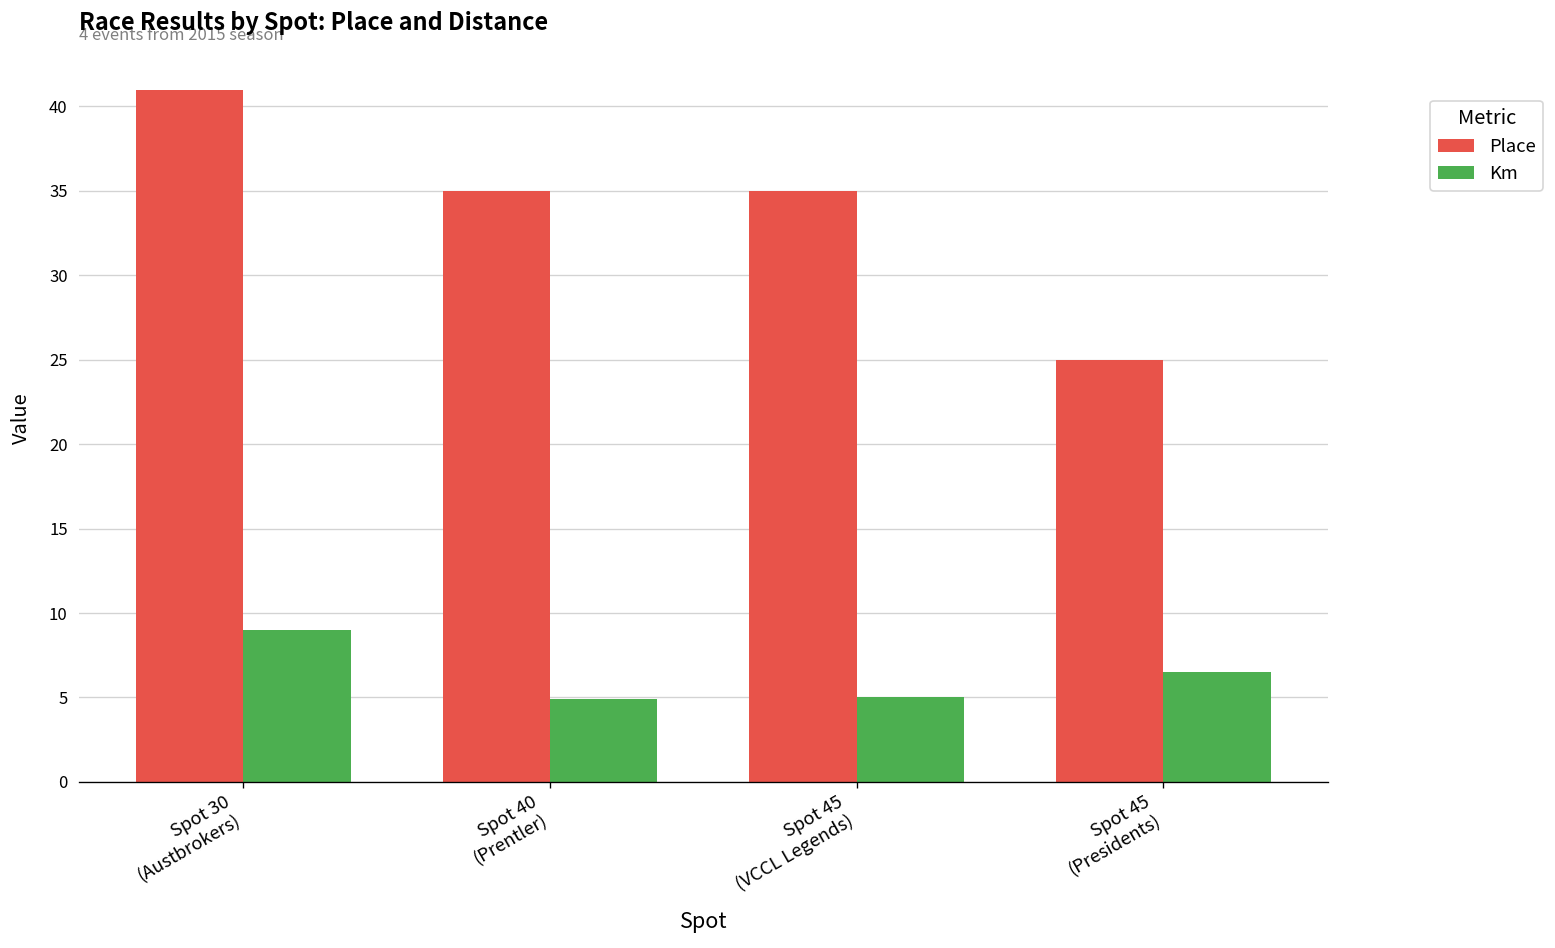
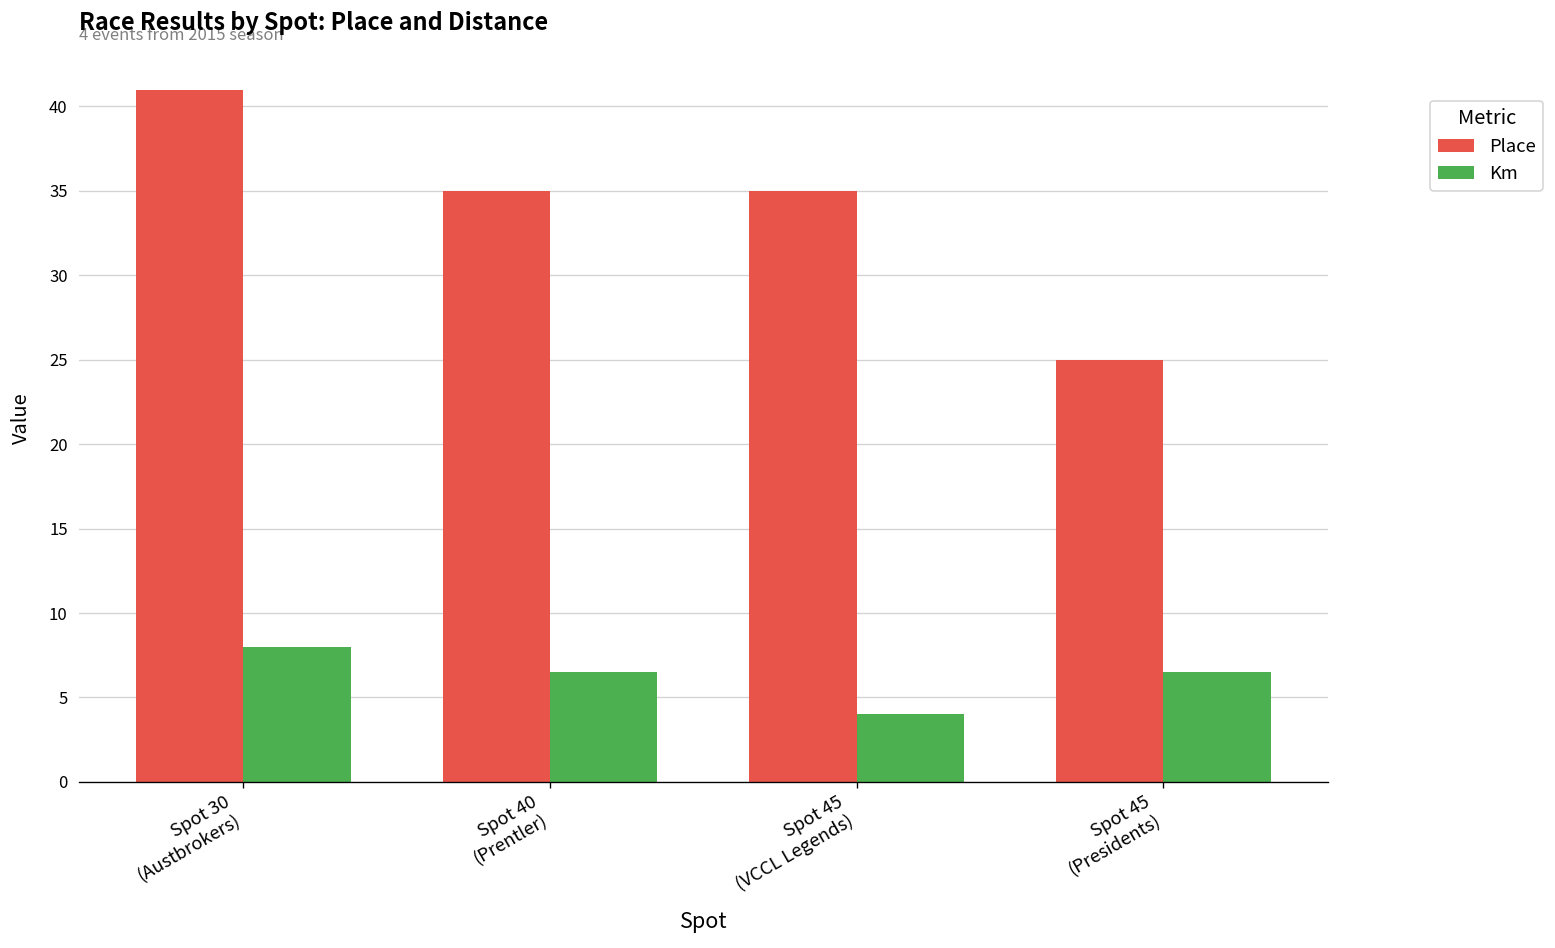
Km, Spot 30 (Austbrokers): 9 -> 8
Km, Spot 40 (Prentler): 4.9 -> 6.5
Km, Spot 45 (VCCL Legends): 5 -> 4
